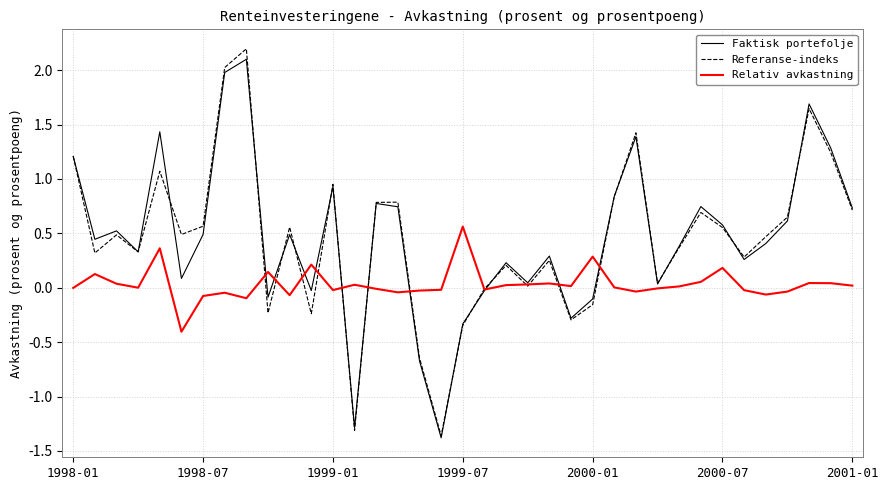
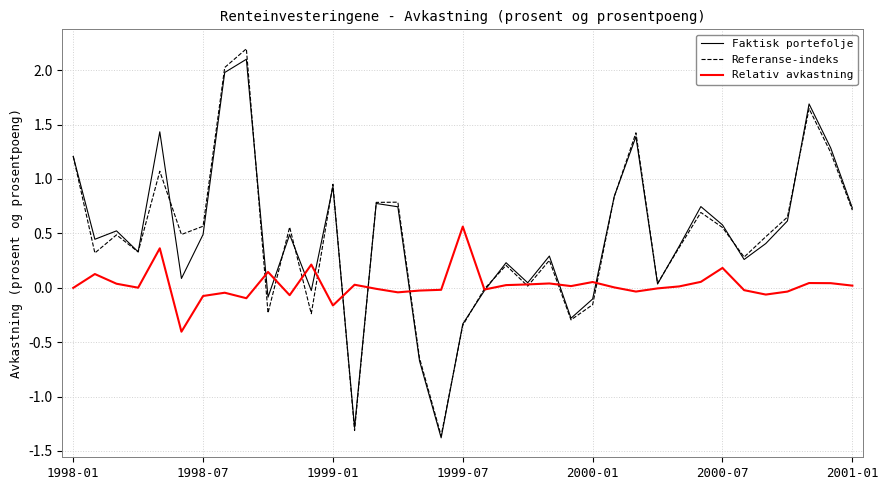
Relativ avkastning, 1999-01: -0.02 -> -0.16
Relativ avkastning, 2000-01: 0.29 -> 0.05
